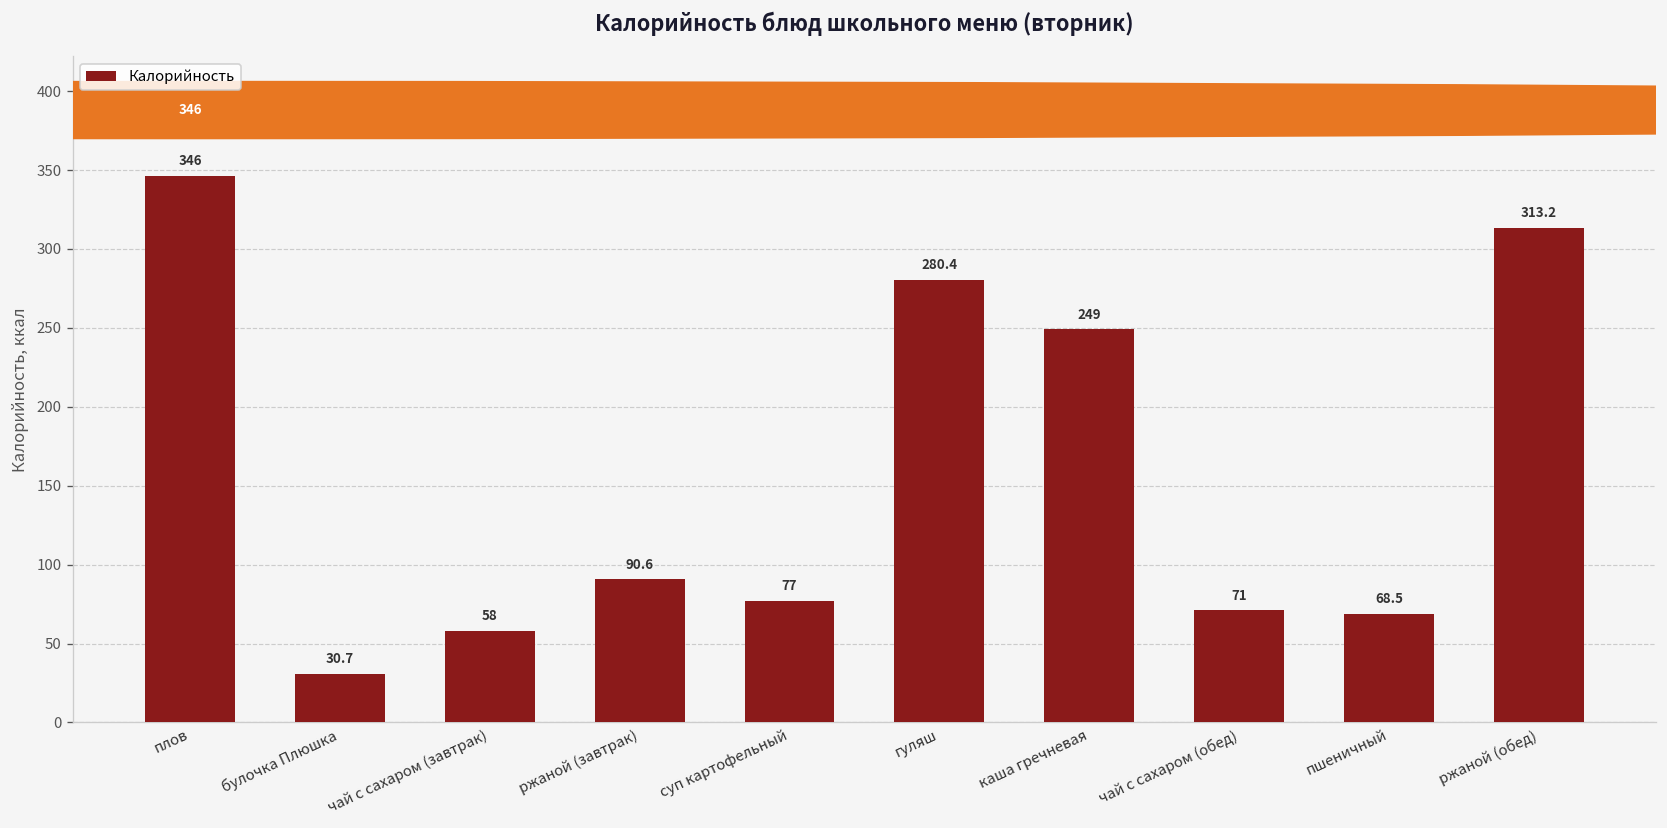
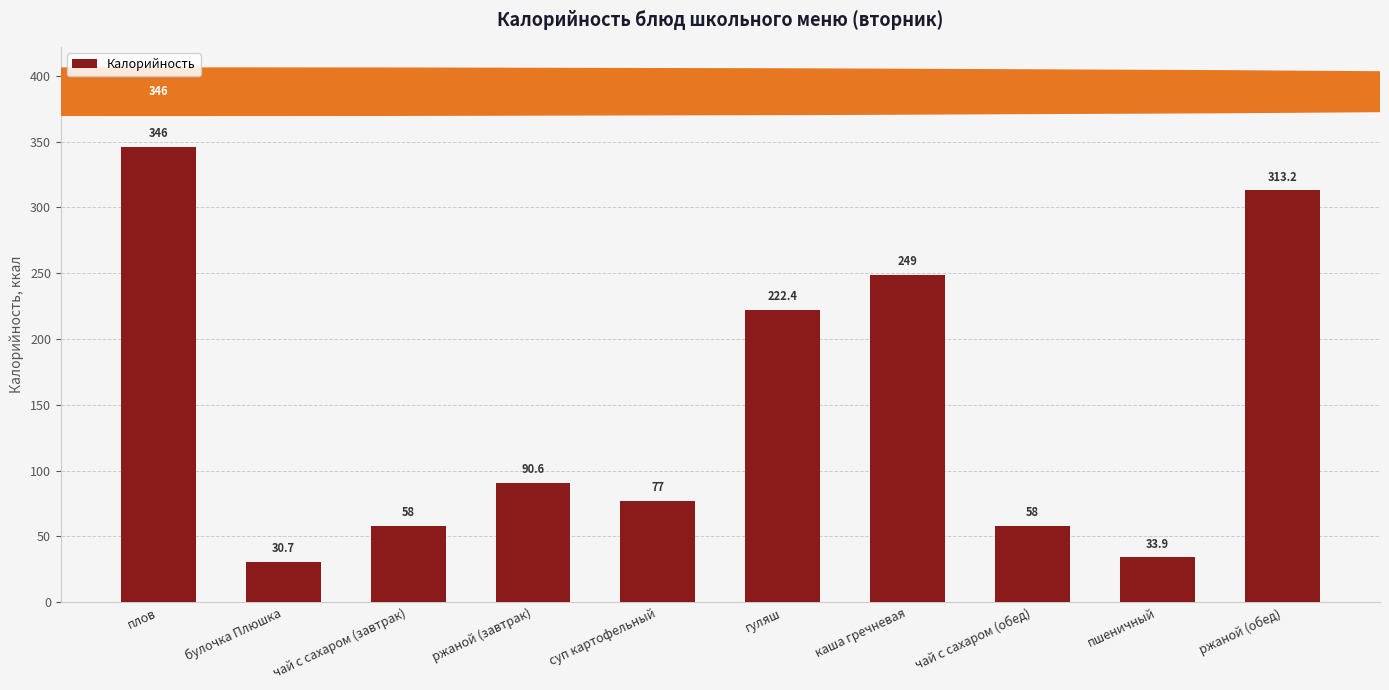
гуляш: 280.4 -> 222.4
чай с сахаром (обед): 71 -> 58
пшеничный: 68.5 -> 33.9
